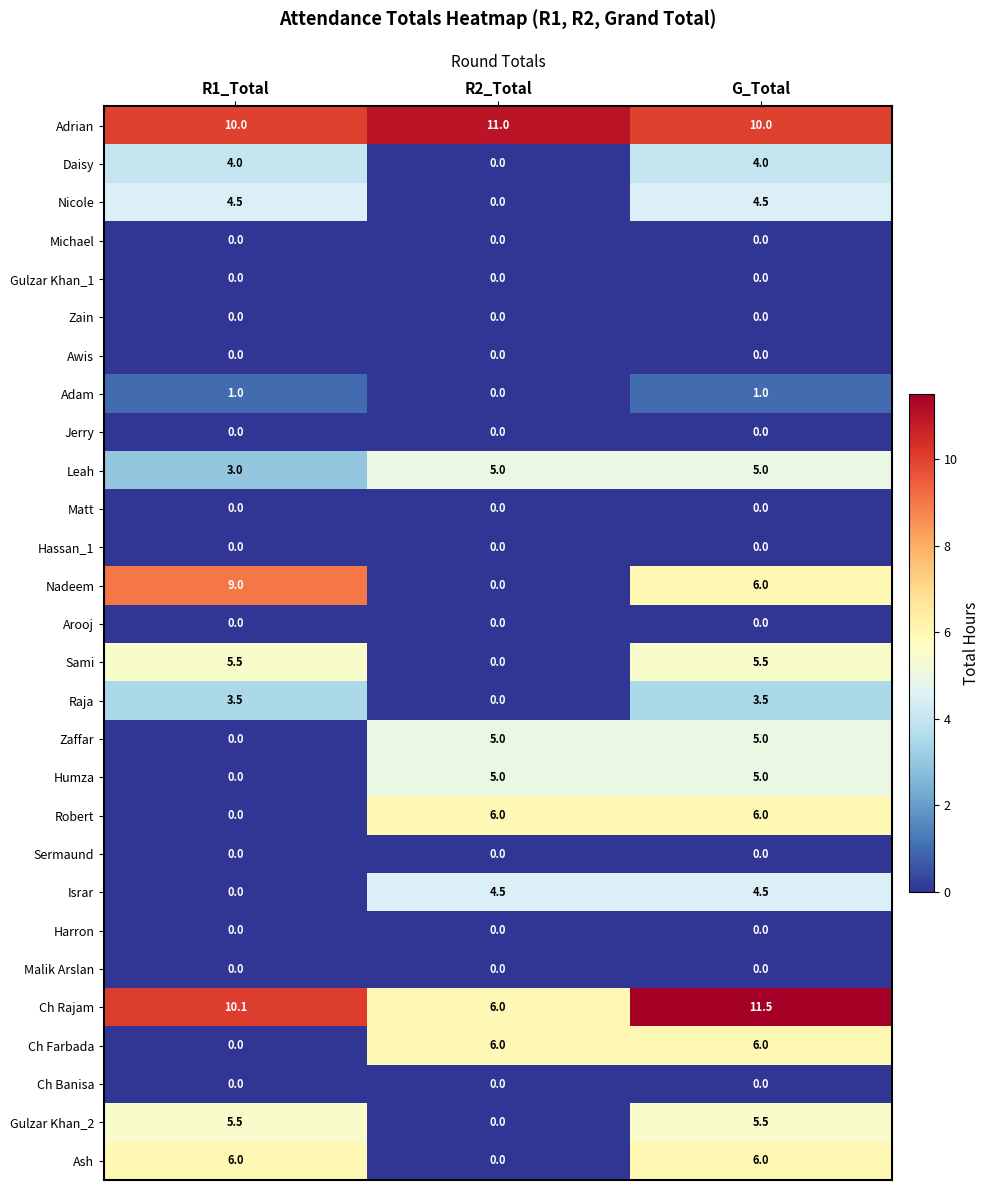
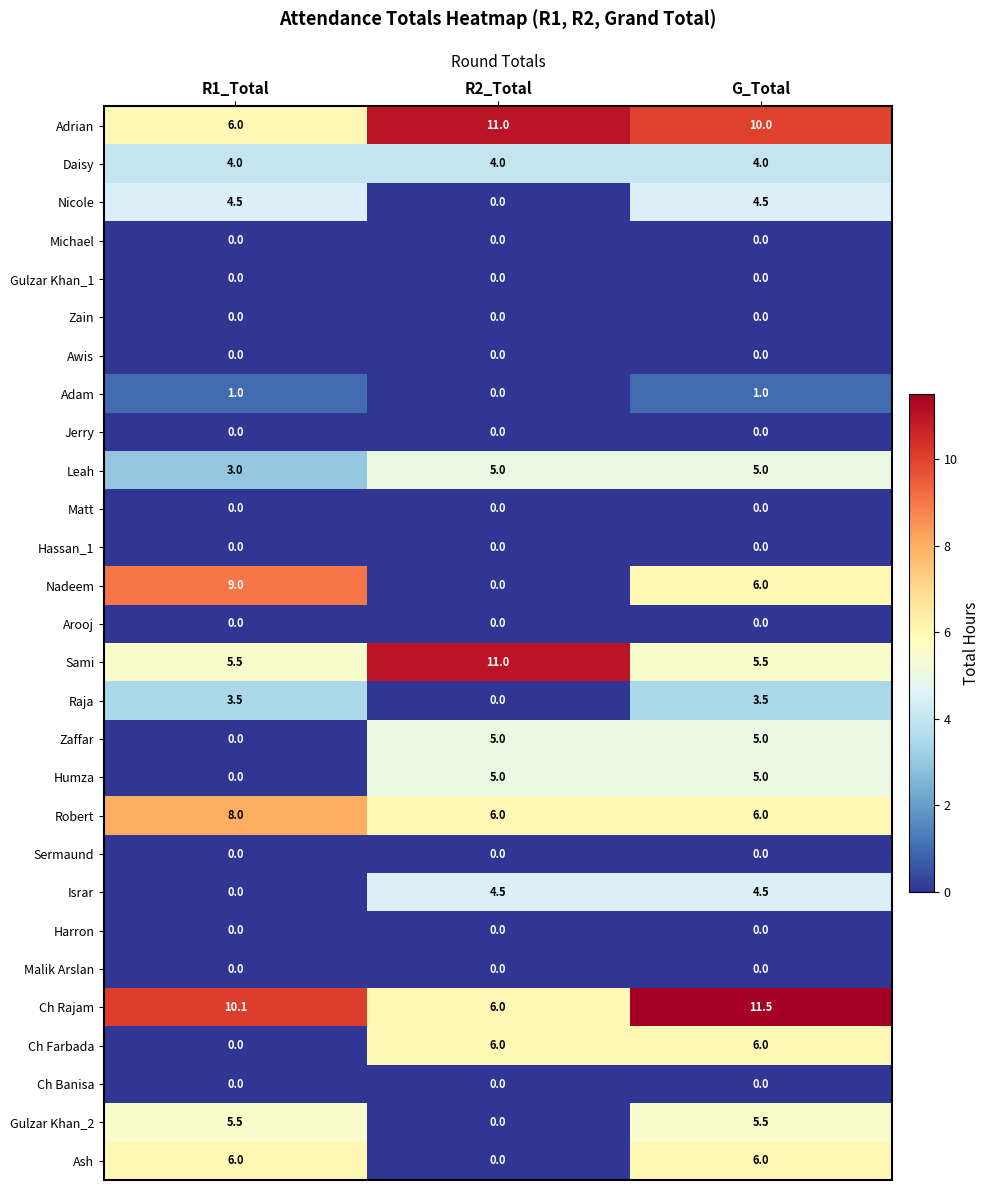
Adrian, R1_Total: 10.0 -> 6.0
Daisy, R2_Total: 0.0 -> 4.0
Sami, R2_Total: 0.0 -> 11.0
Robert, R1_Total: 0.0 -> 8.0
